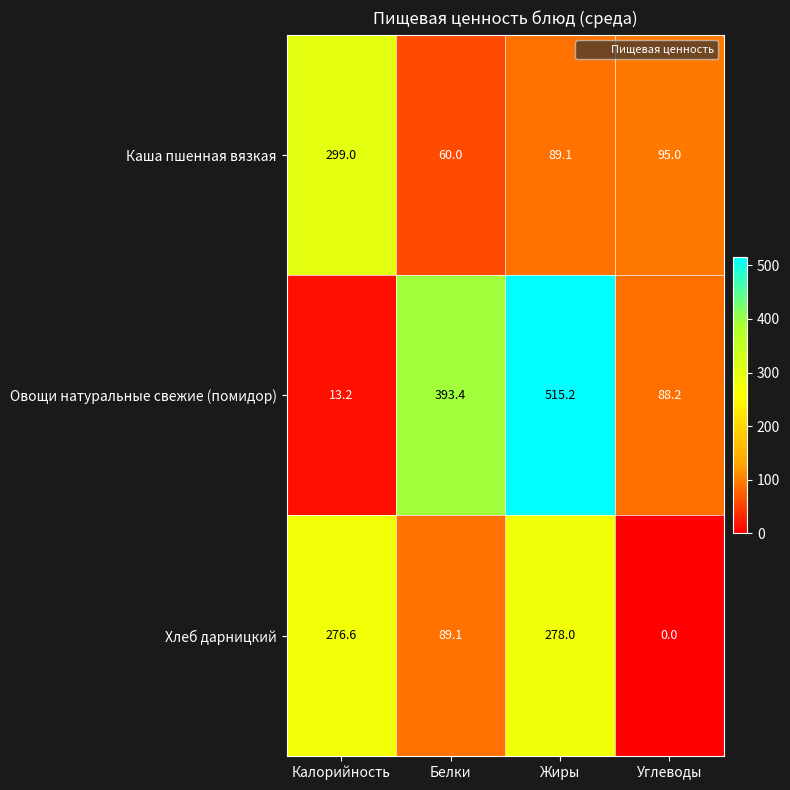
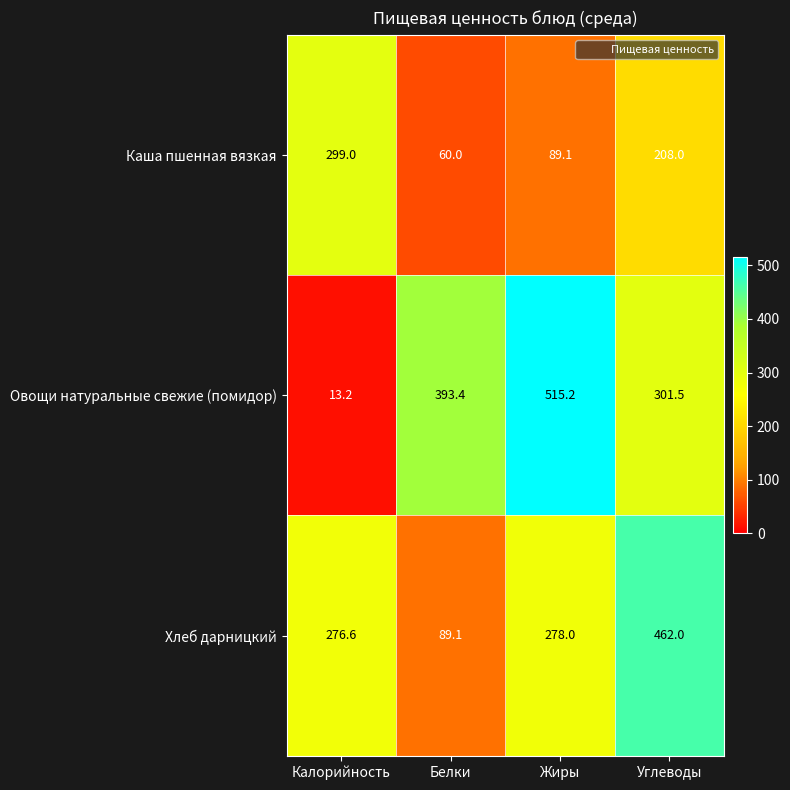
Каша пшенная вязкая, Углеводы: 95.0 -> 208.0
Овощи натуральные свежие (помидор), Углеводы: 88.2 -> 301.5
Хлеб дарницкий, Углеводы: 0.0 -> 462.0
